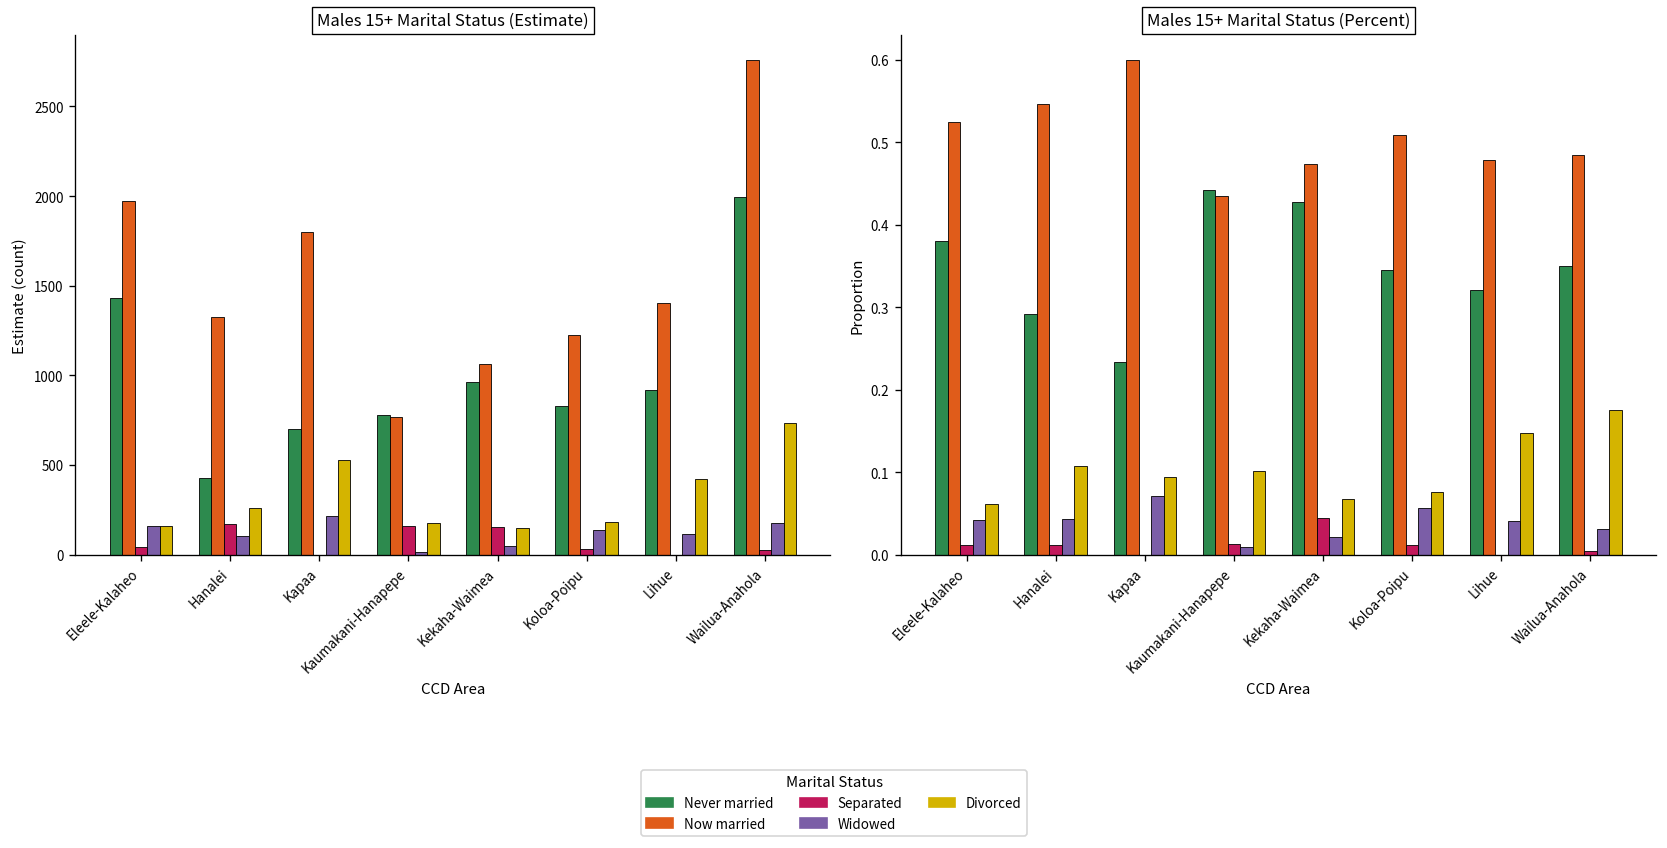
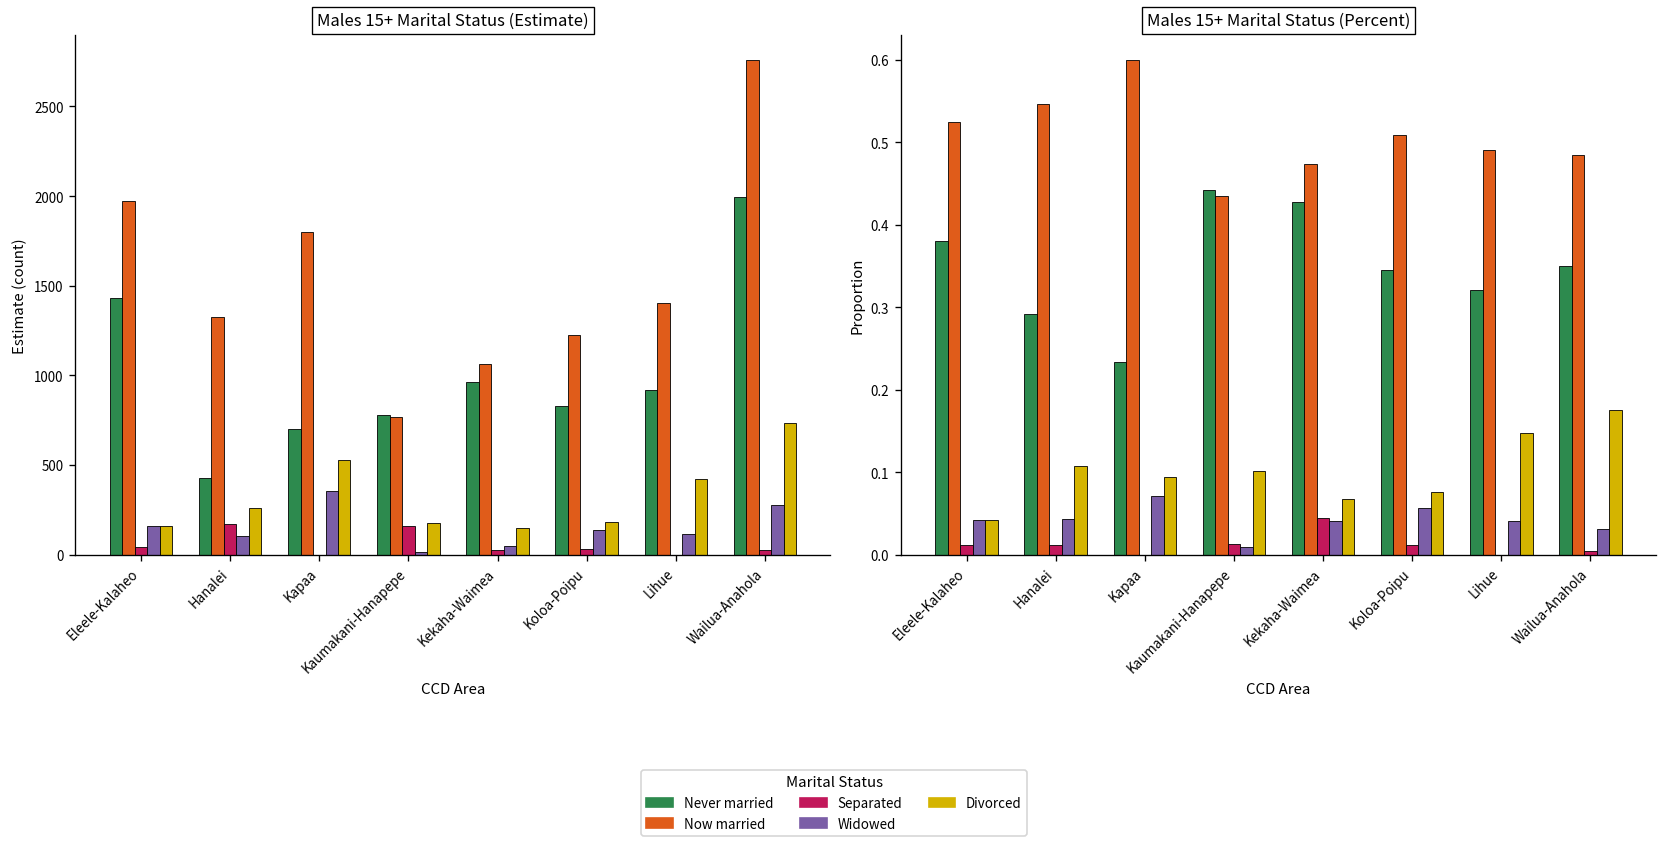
Males 15+ Marital Status (Estimate), Widowed, Kapaa: 210 -> 360
Males 15+ Marital Status (Estimate), Separated, Kekaha-Waimea: 150 -> 30
Males 15+ Marital Status (Estimate), Widowed, Wailua-Anahola: 180 -> 280
Males 15+ Marital Status (Percent), Divorced, Eleele-Kalaheo: 0.06 -> 0.04
Males 15+ Marital Status (Percent), Widowed, Kekaha-Waimea: 0.02 -> 0.04
Males 15+ Marital Status (Percent), Now married, Lihue: 0.48 -> 0.49
